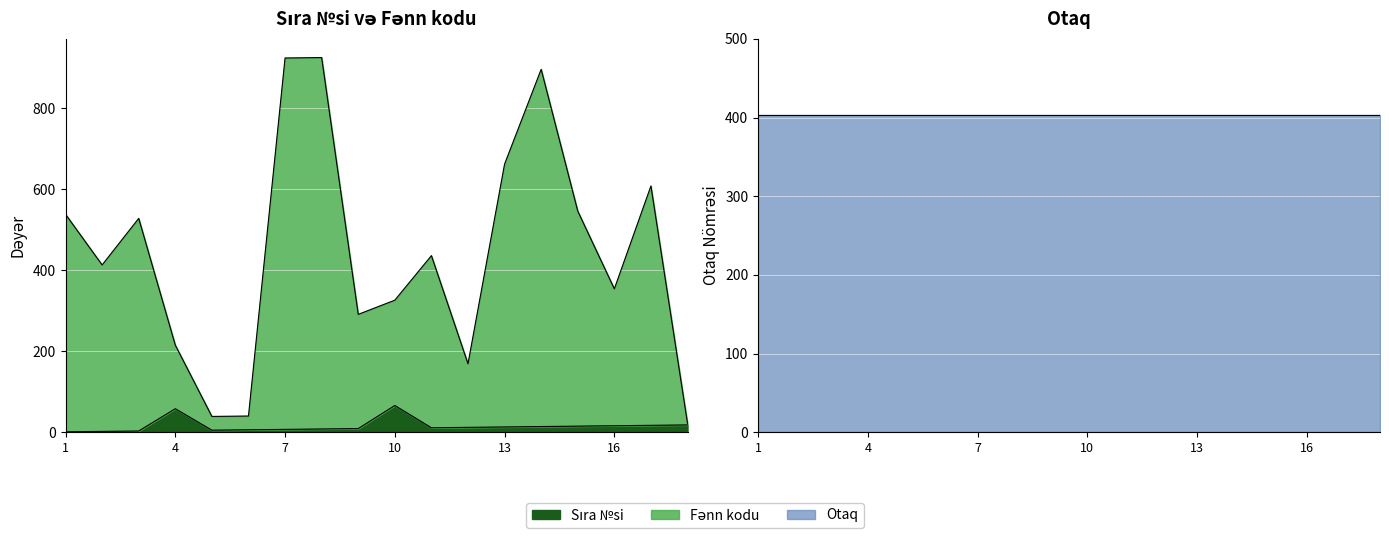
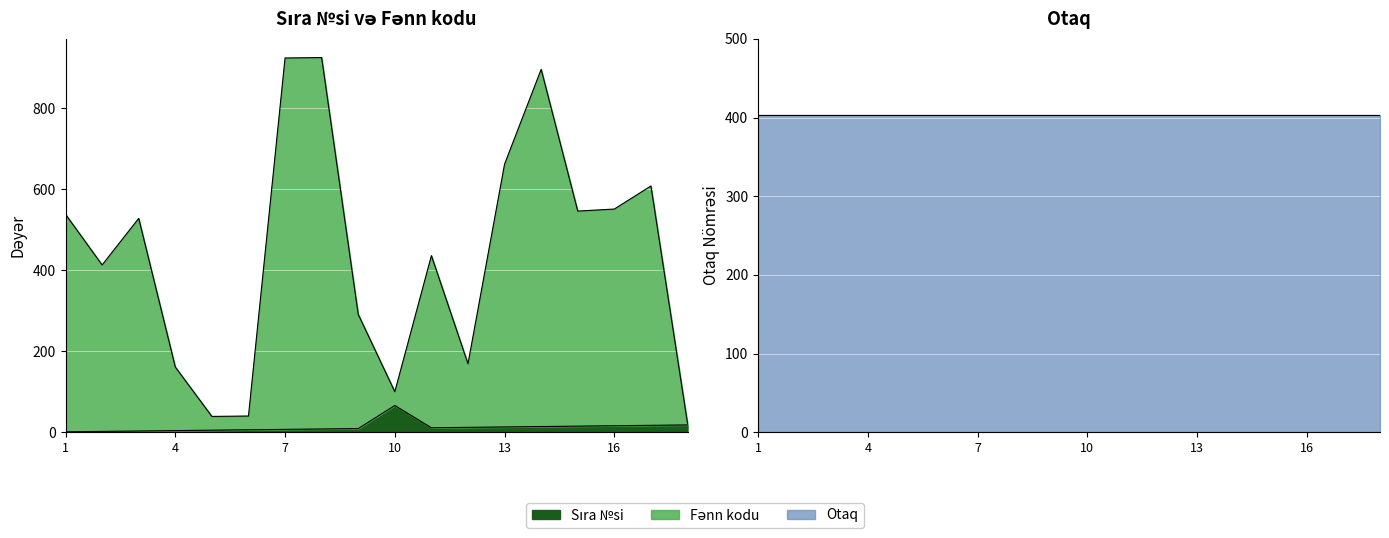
Sıra №si və Fənn kodu, Sıra №si, 4: 60 -> 0
Sıra №si və Fənn kodu, Fənn kodu, 10: 260 -> 30
Sıra №si və Fənn kodu, Fənn kodu, 16: 340 -> 540
